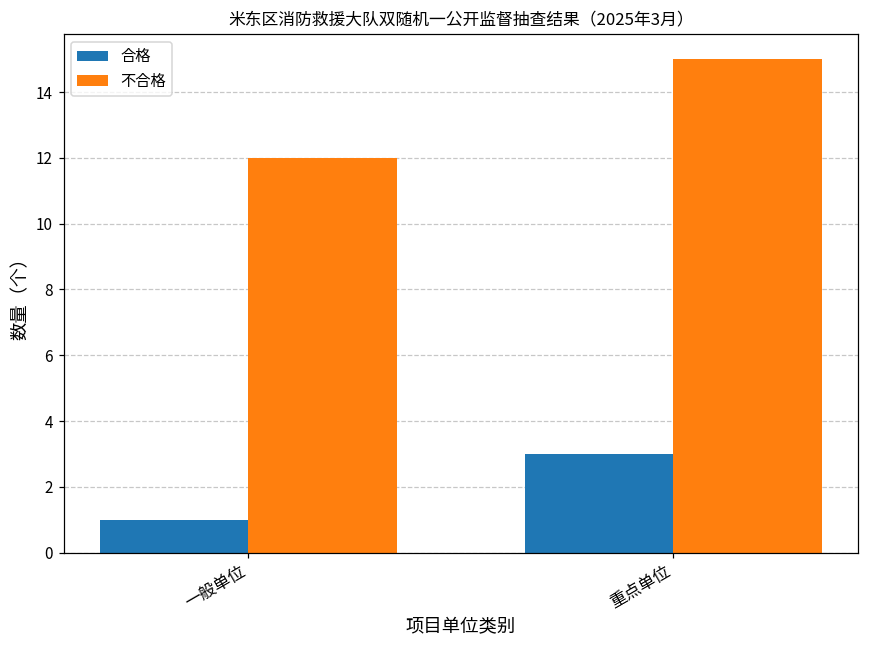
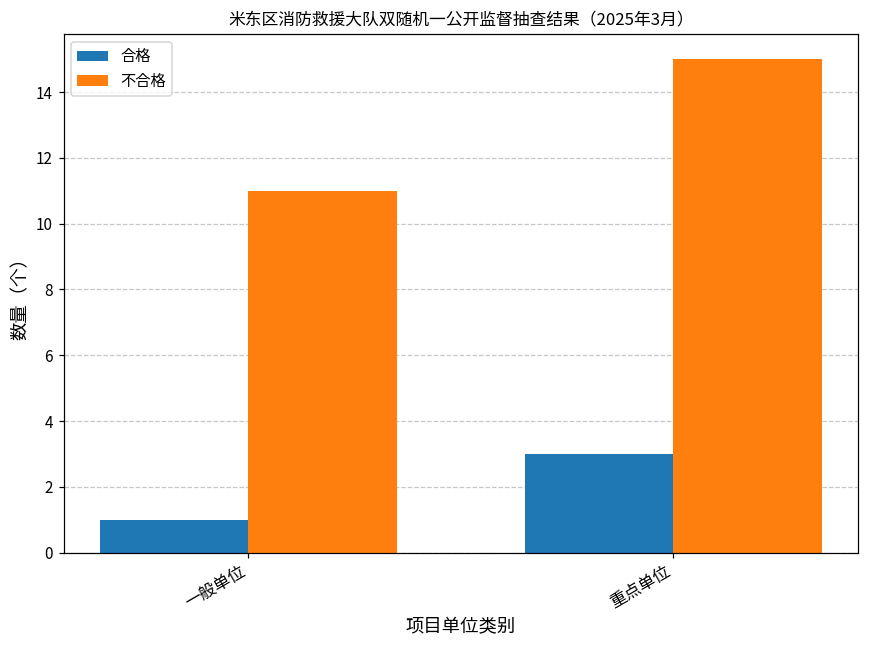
不合格, 一般单位: 12 -> 11
